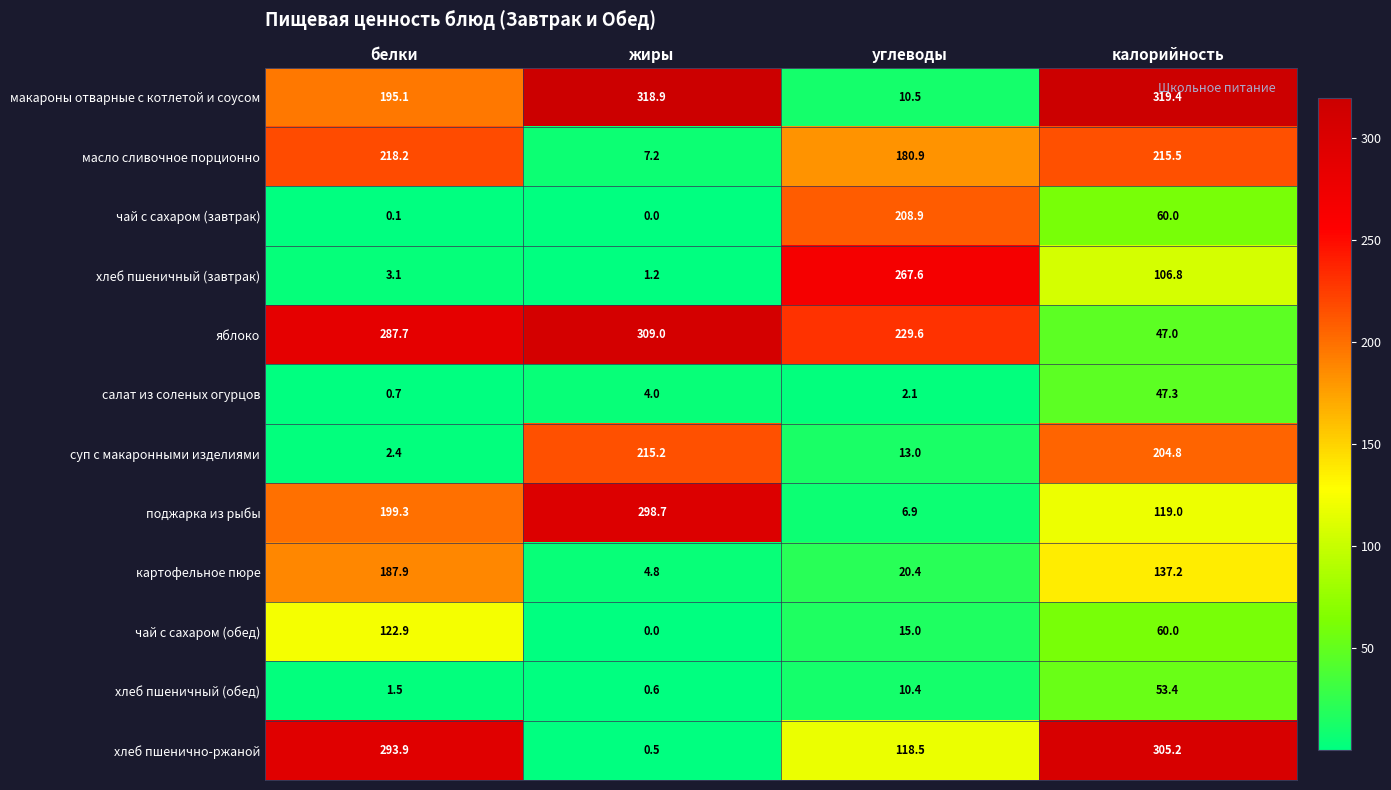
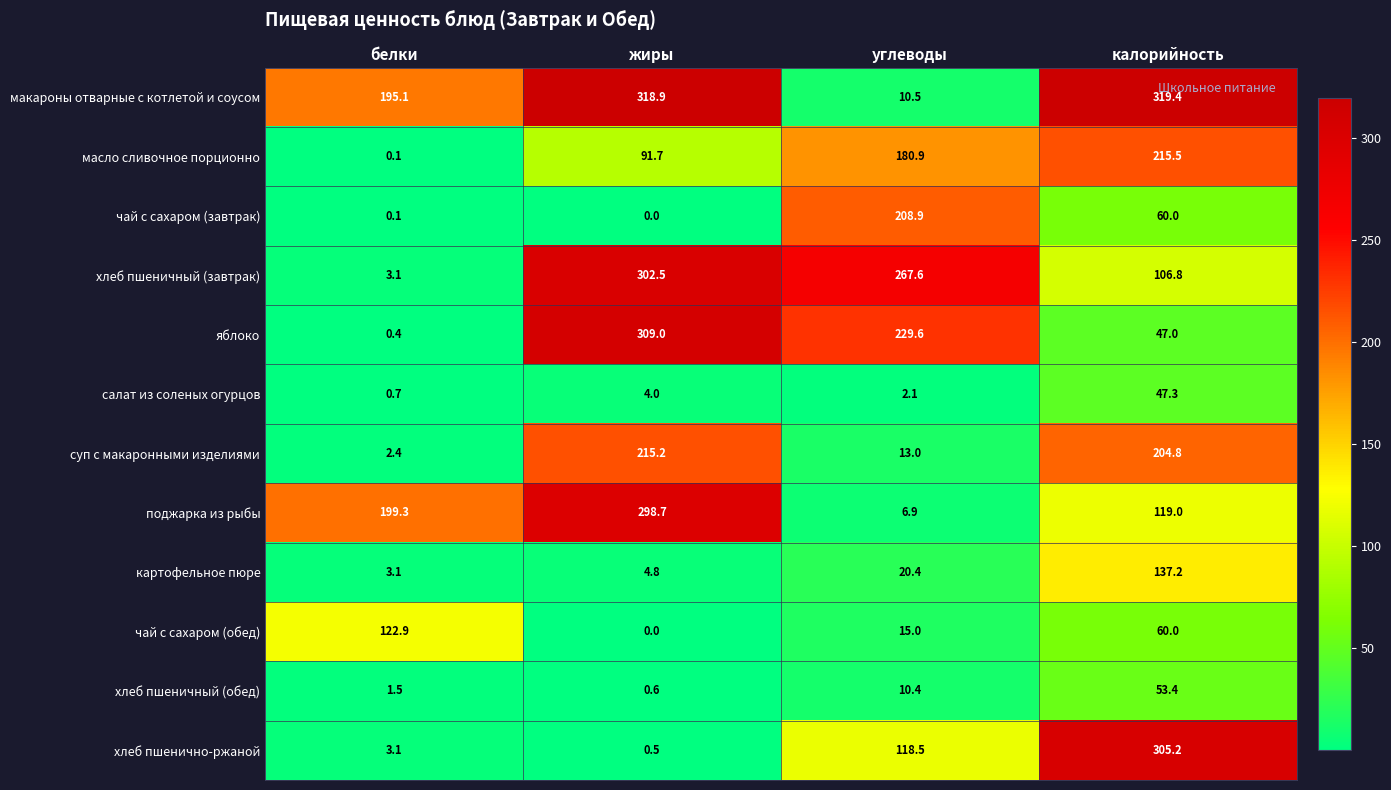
масло сливочное порционно, белки: 218.2 -> 0.1
масло сливочное порционно, жиры: 7.2 -> 91.7
хлеб пшеничный (завтрак), жиры: 1.2 -> 302.5
яблоко, белки: 287.7 -> 0.4
картофельное пюре, белки: 187.9 -> 3.1
хлеб пшенично-ржаной, белки: 293.9 -> 3.1
